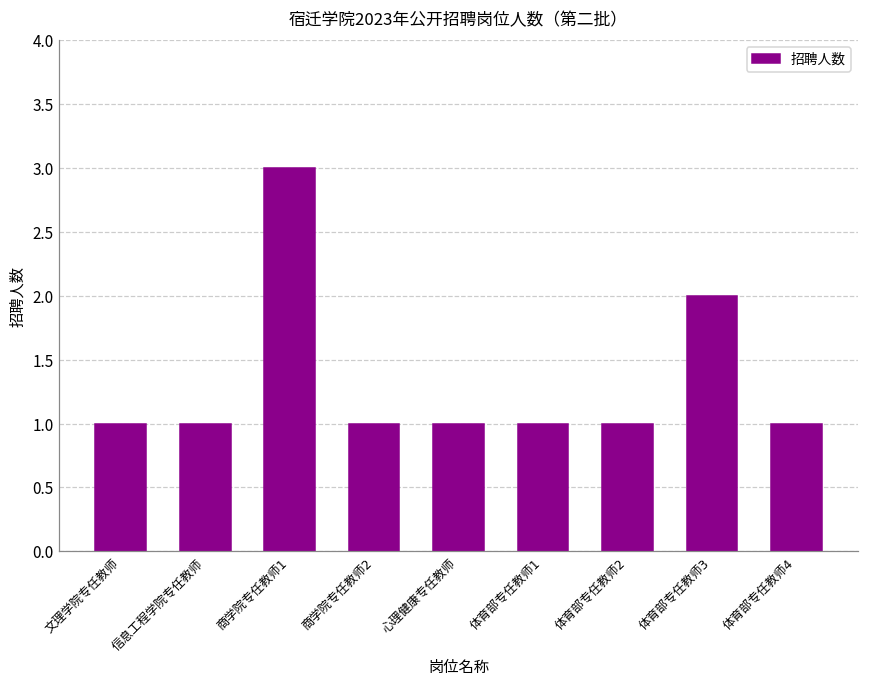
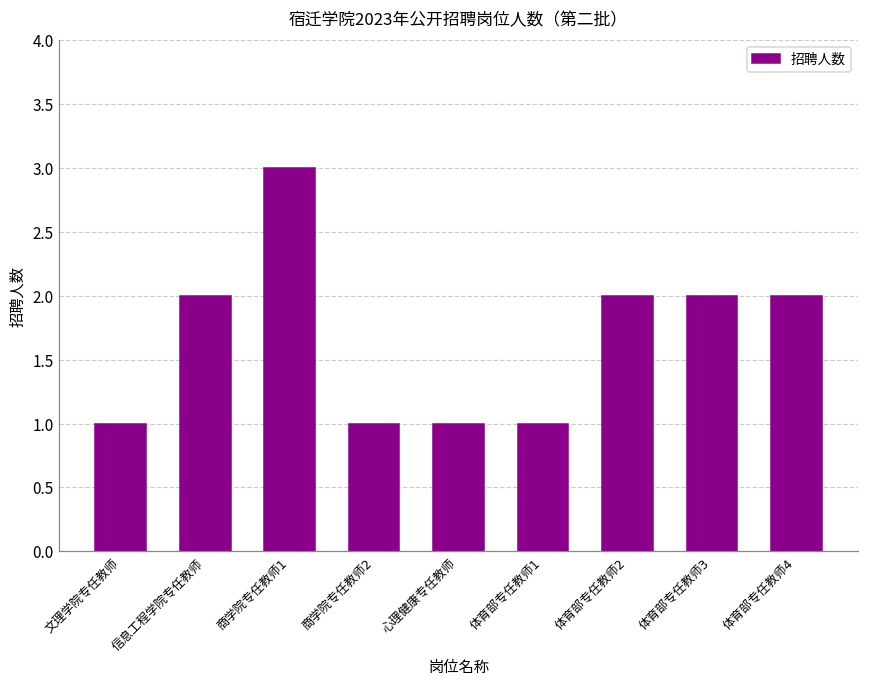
信息工程学院专任教师: 1 -> 2
体育部专任教师2: 1 -> 2
体育部专任教师4: 1 -> 2
